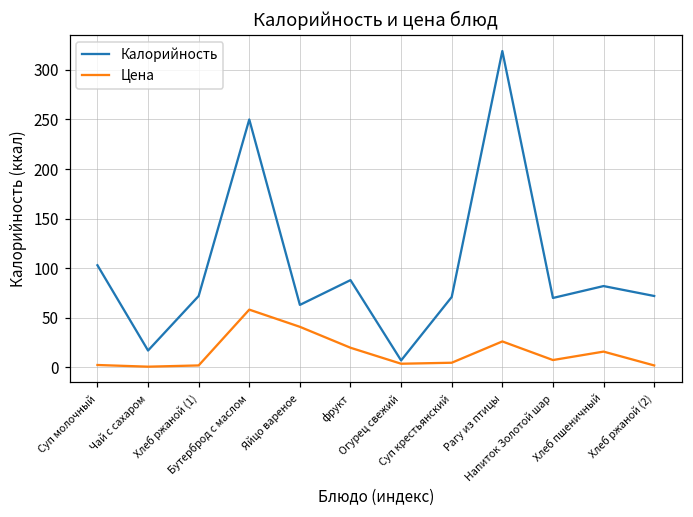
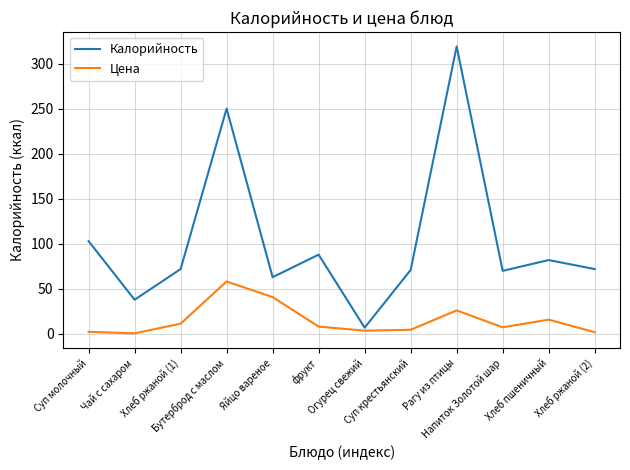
Калорийность, Чай с сахаром: 20 -> 40
Цена, Хлеб ржаной (1): 0 -> 10
Цена, фрукт: 20 -> 10
